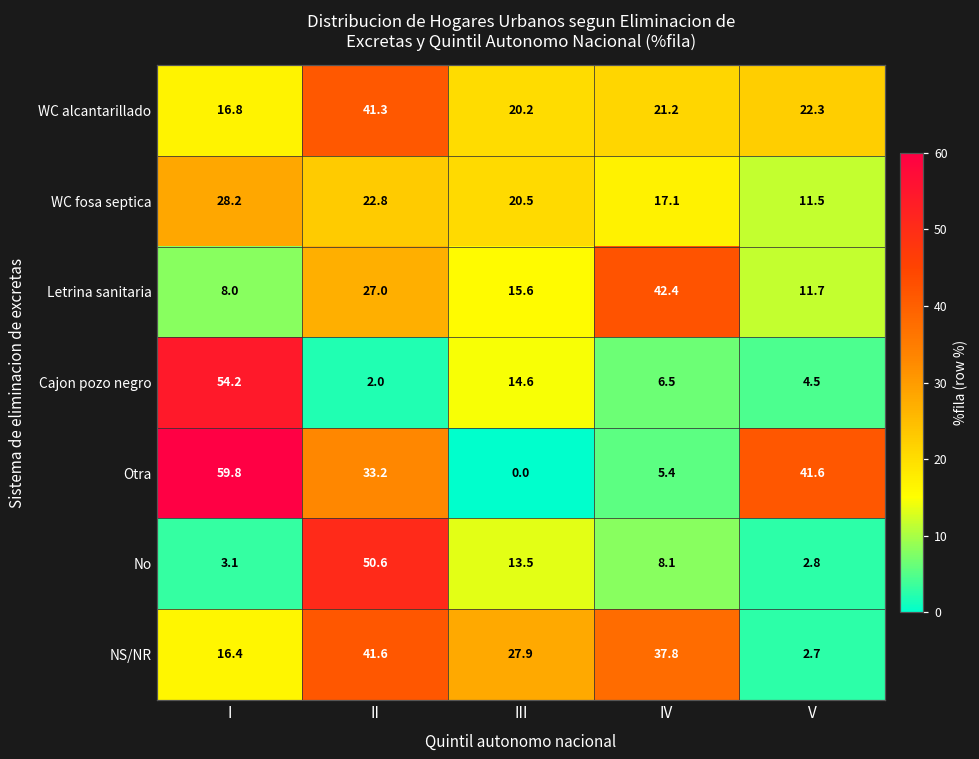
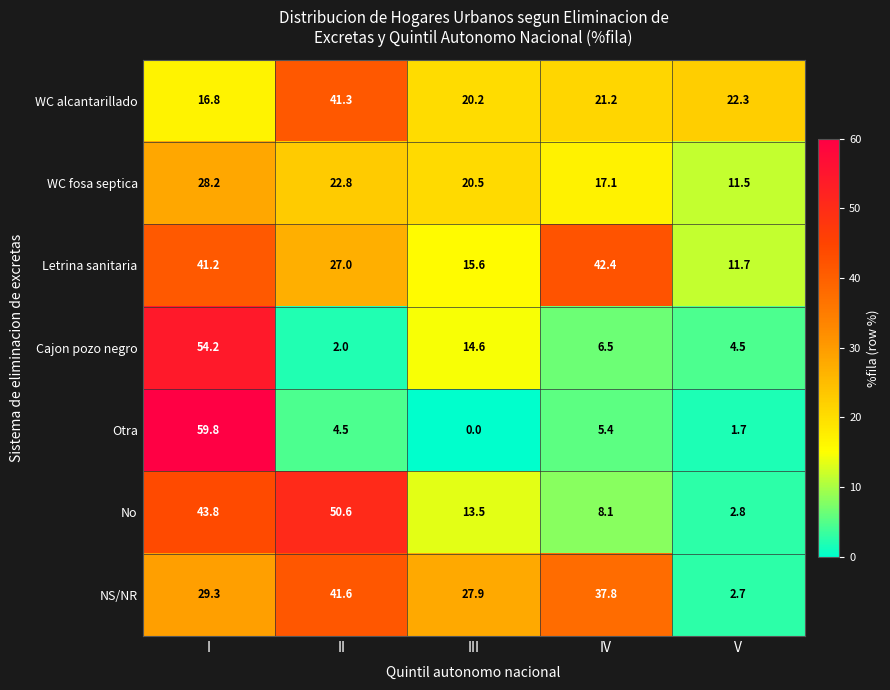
Letrina sanitaria, I: 8.0 -> 41.2
Otra, II: 33.2 -> 4.5
Otra, V: 41.6 -> 1.7
No, I: 3.1 -> 43.8
NS/NR, I: 16.4 -> 29.3
